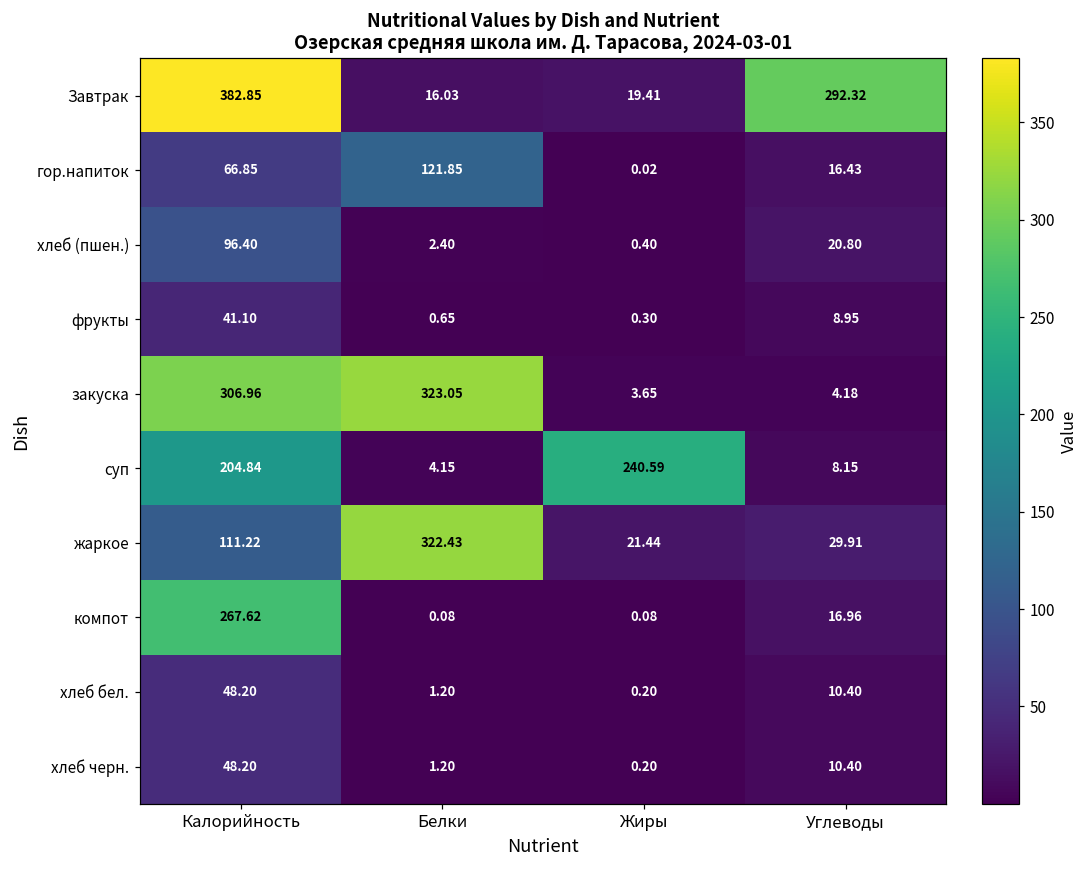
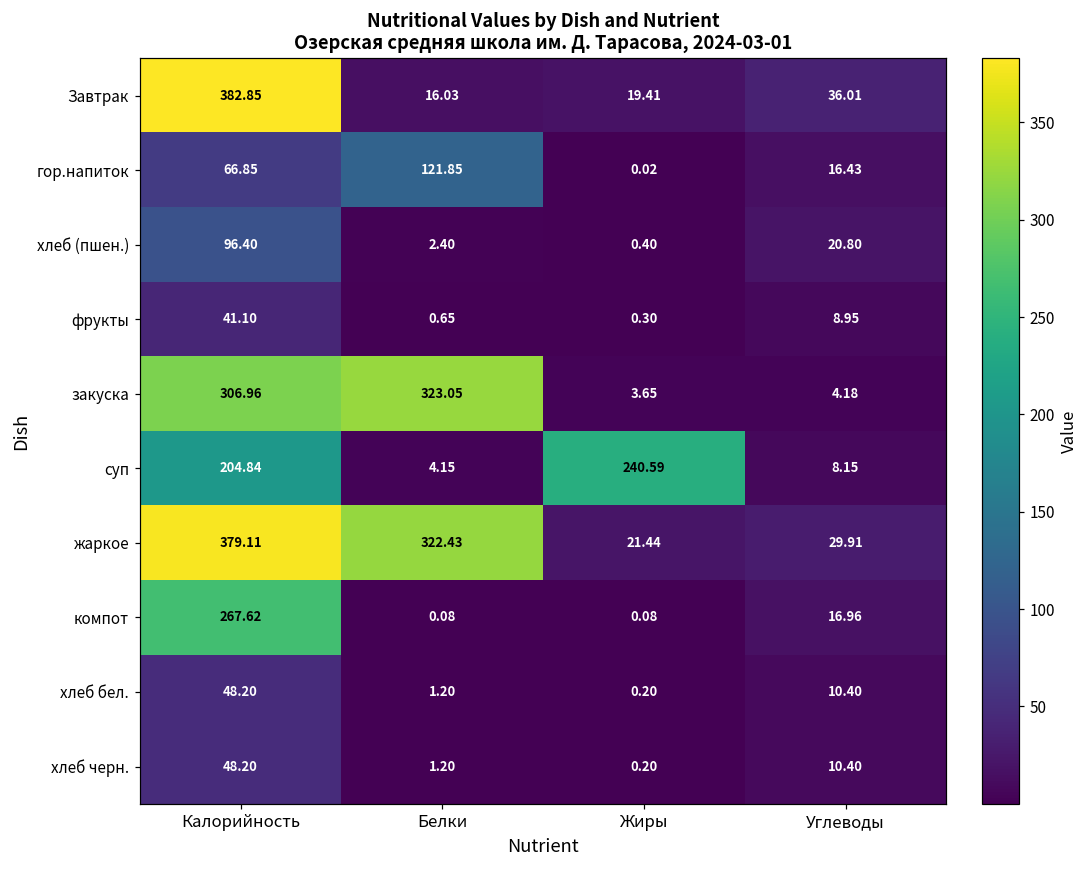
Завтрак, Углеводы: 292.32 -> 36.01
жаркое, Калорийность: 111.22 -> 379.11
